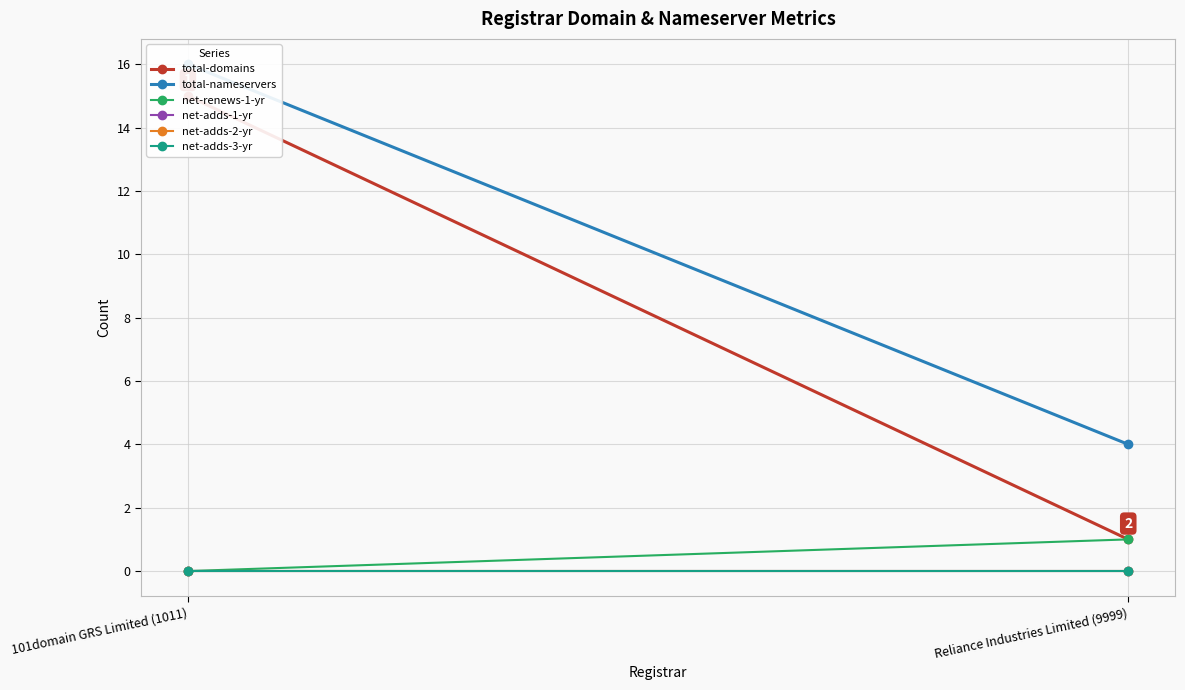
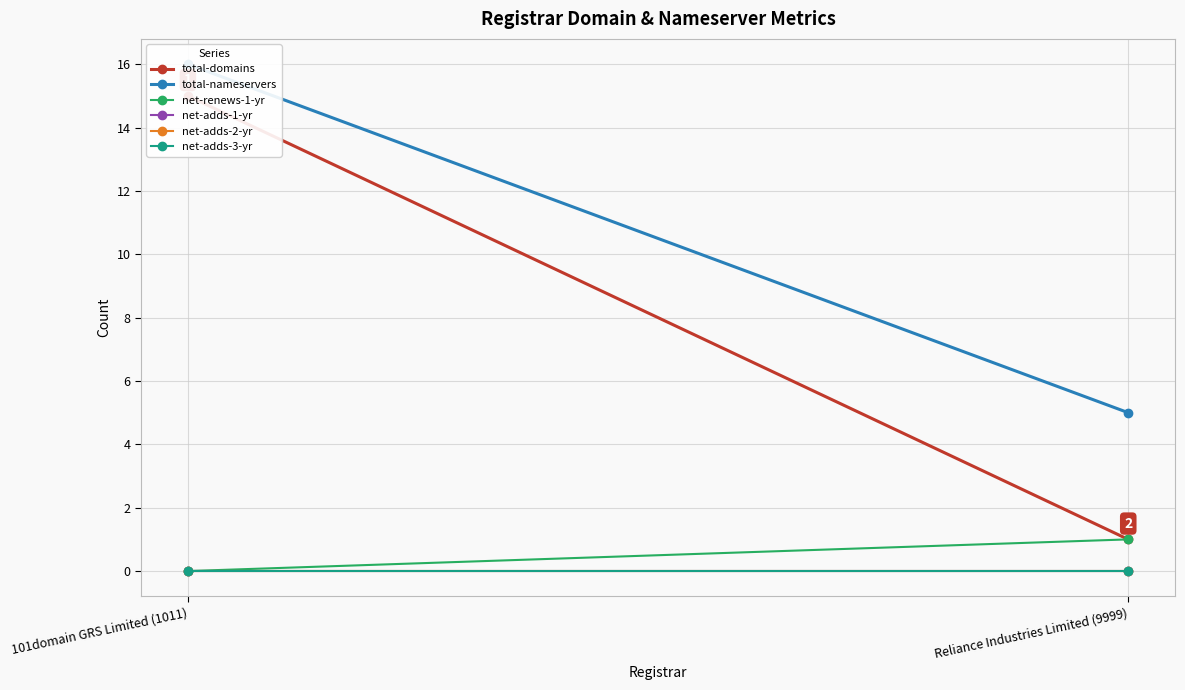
total-nameservers, Reliance Industries Limited (9999): 4 -> 5
